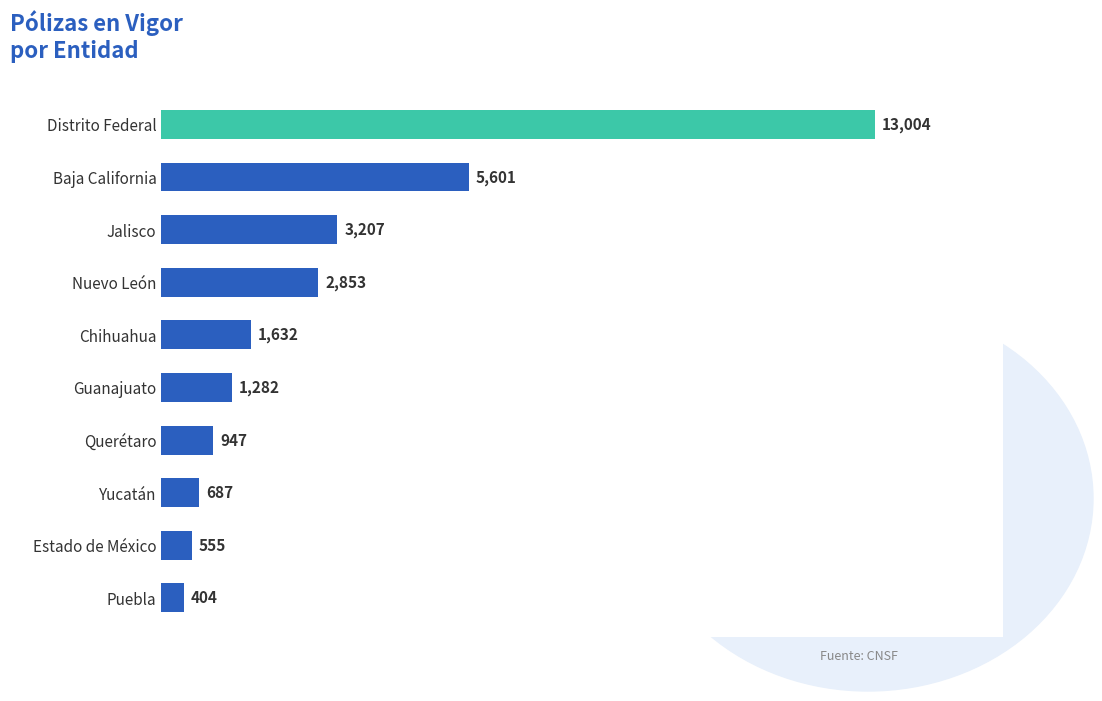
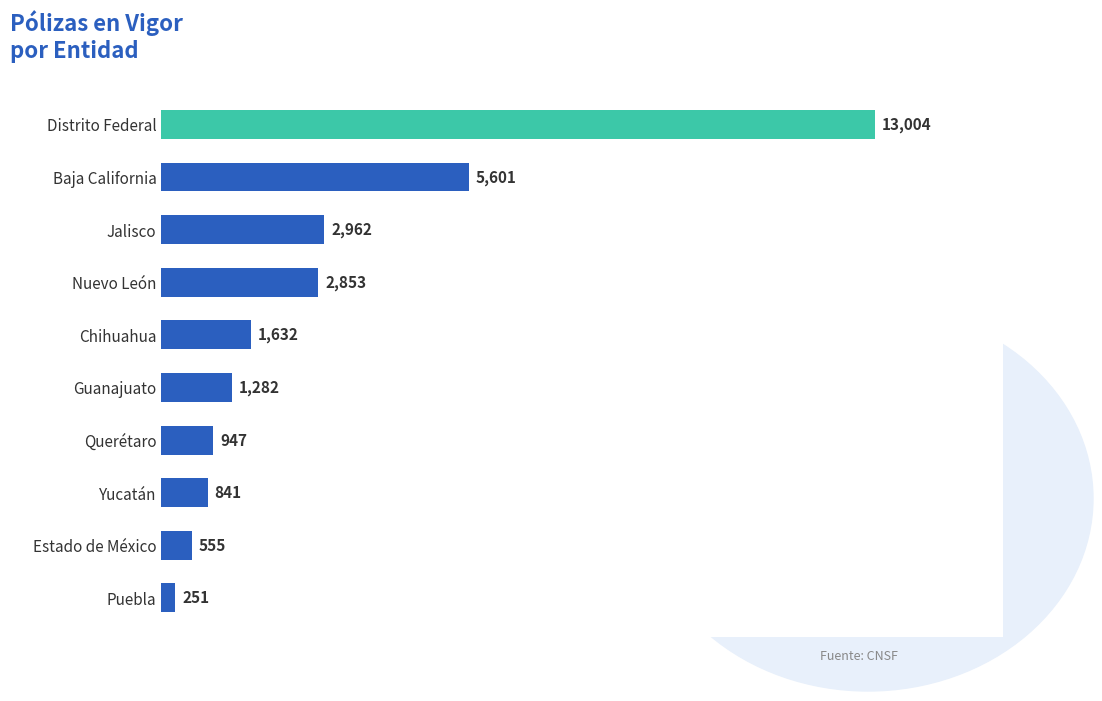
Jalisco: 3,207 -> 2,962
Yucatán: 687 -> 841
Puebla: 404 -> 251
